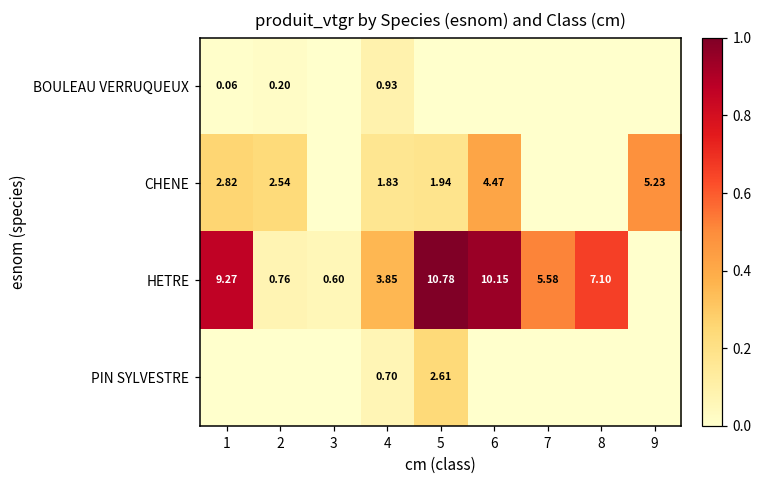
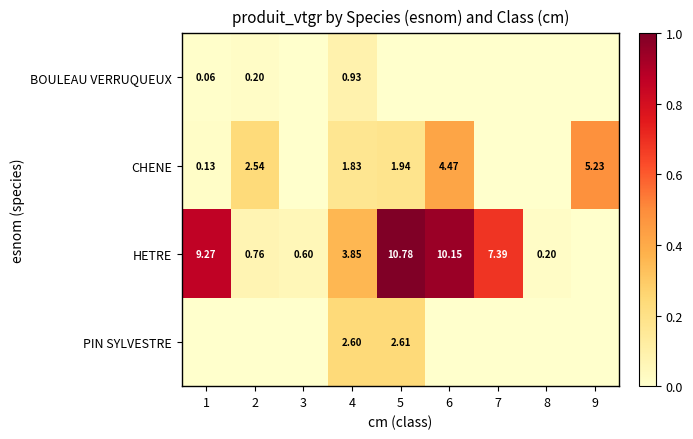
CHENE, 1: 2.82 -> 0.13
HETRE, 7: 5.58 -> 7.39
HETRE, 8: 7.10 -> 0.20
PIN SYLVESTRE, 4: 0.70 -> 2.60
